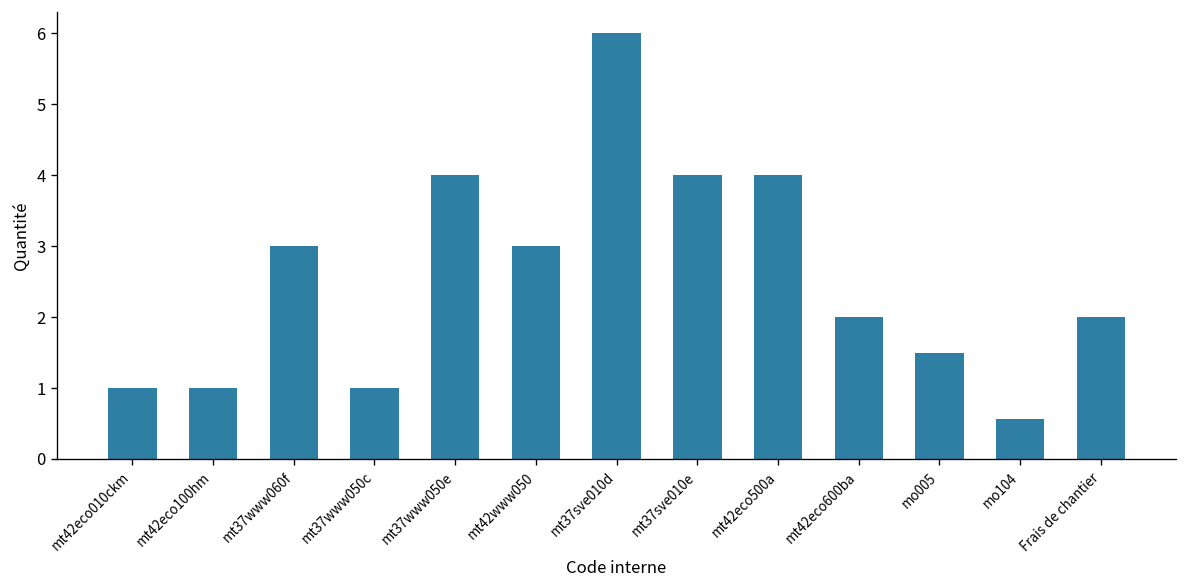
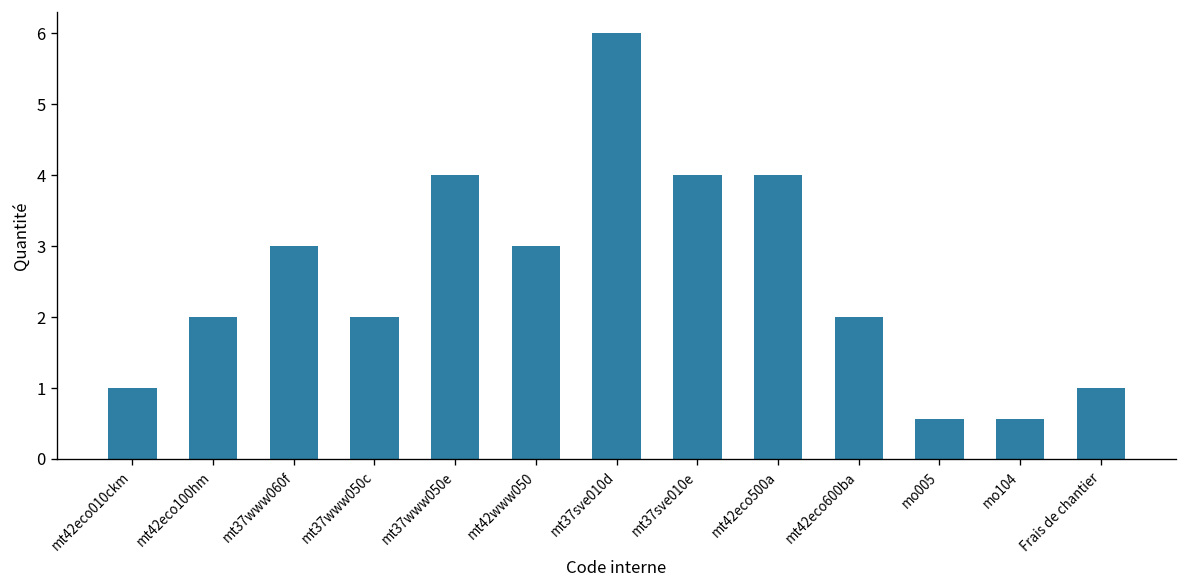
mt42eco100hm: 1 -> 2
mt37www050c: 1 -> 2
mo005: 1.5 -> 0.6
Frais de chantier: 2 -> 1
